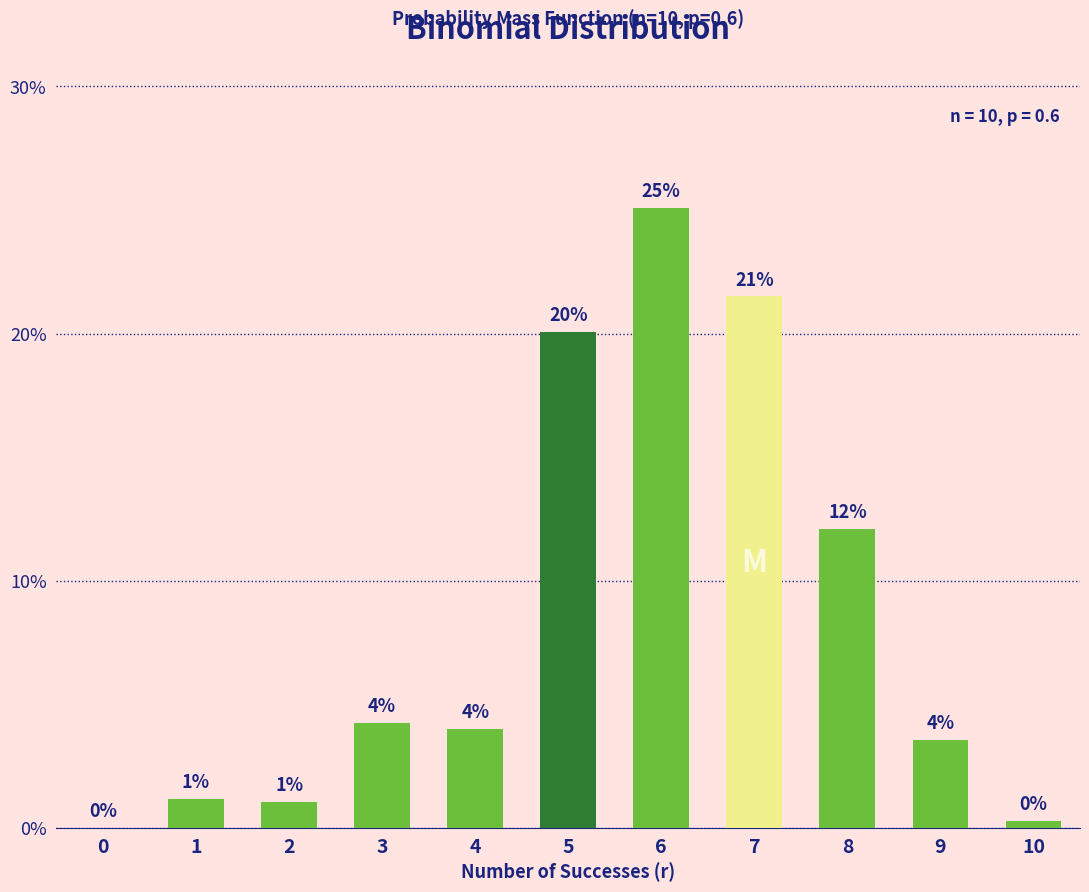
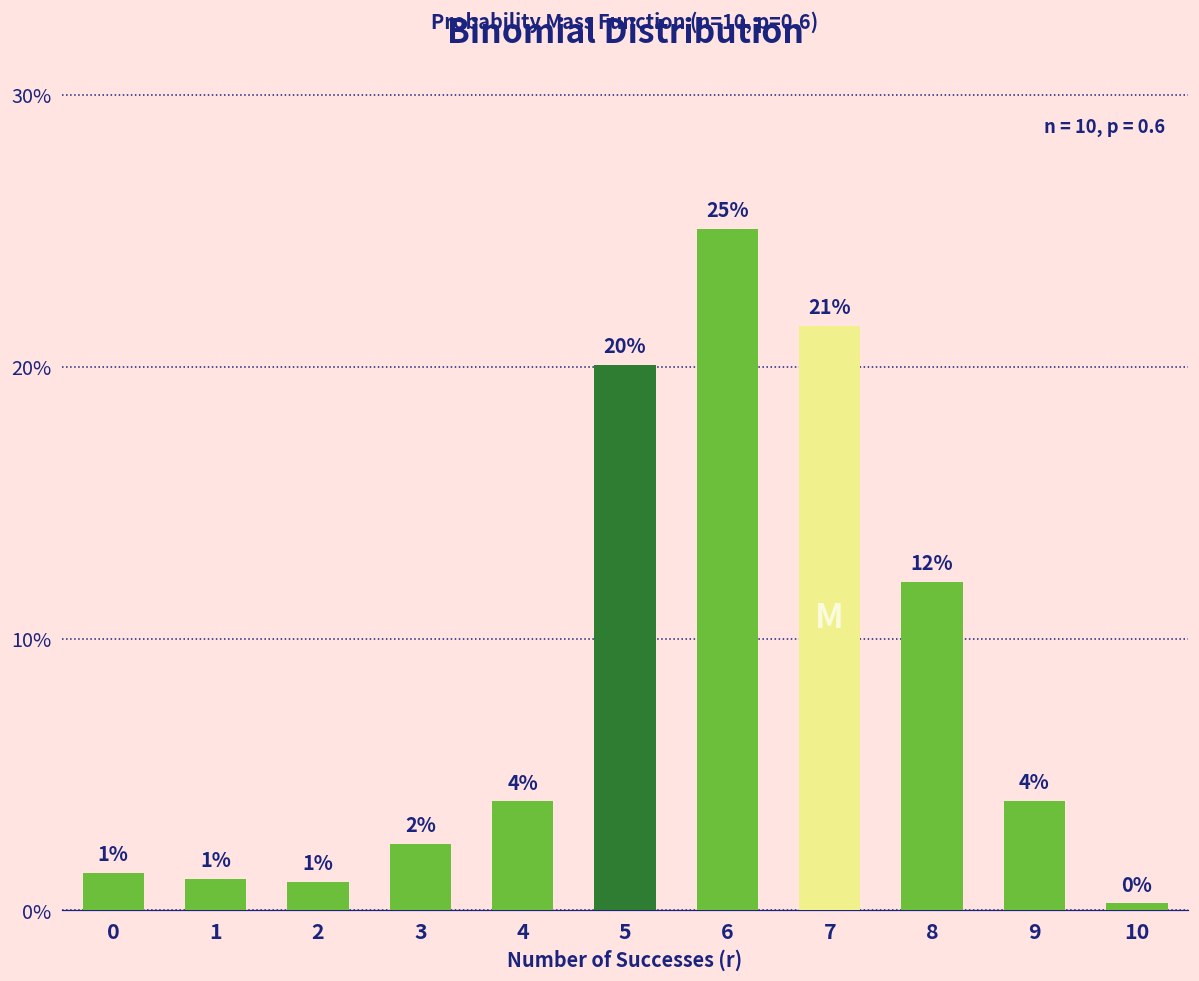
0: 0% -> 1%
3: 4% -> 2%
9: 3.6% -> 4.0%
